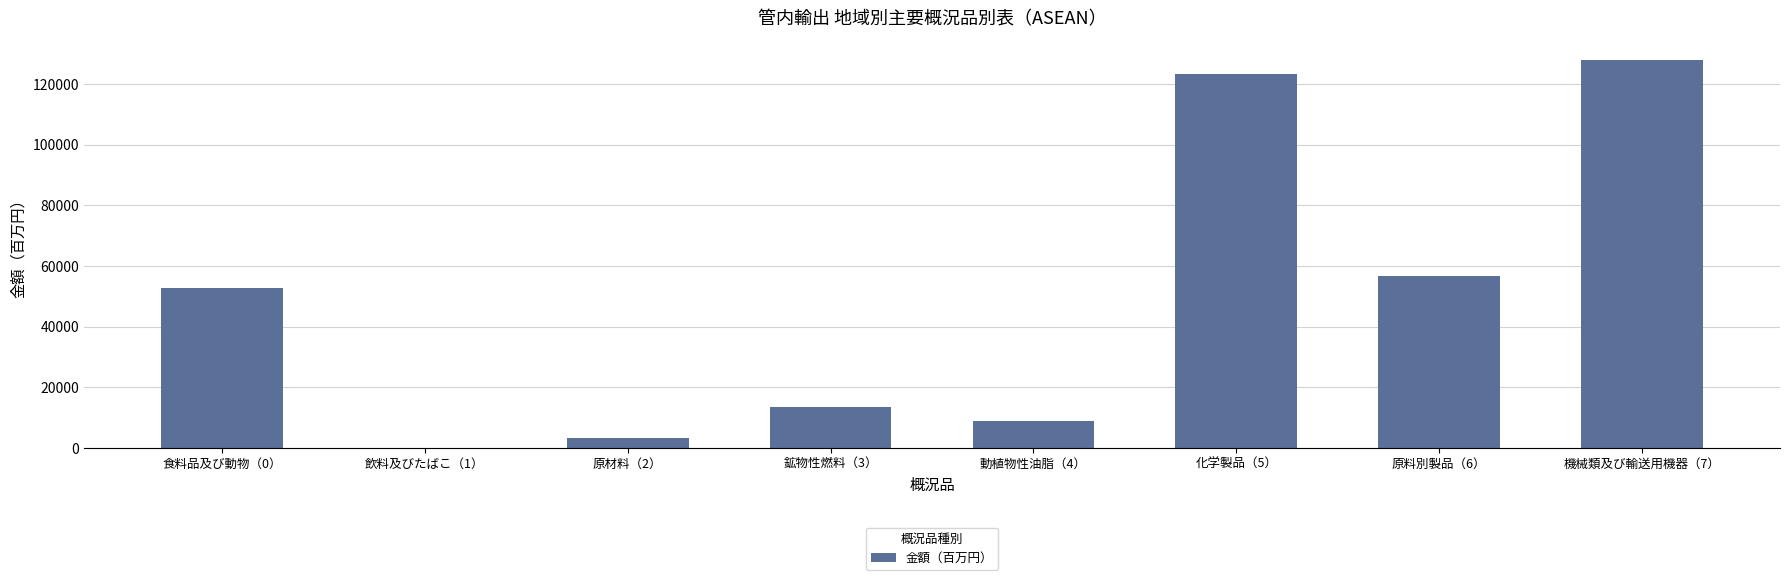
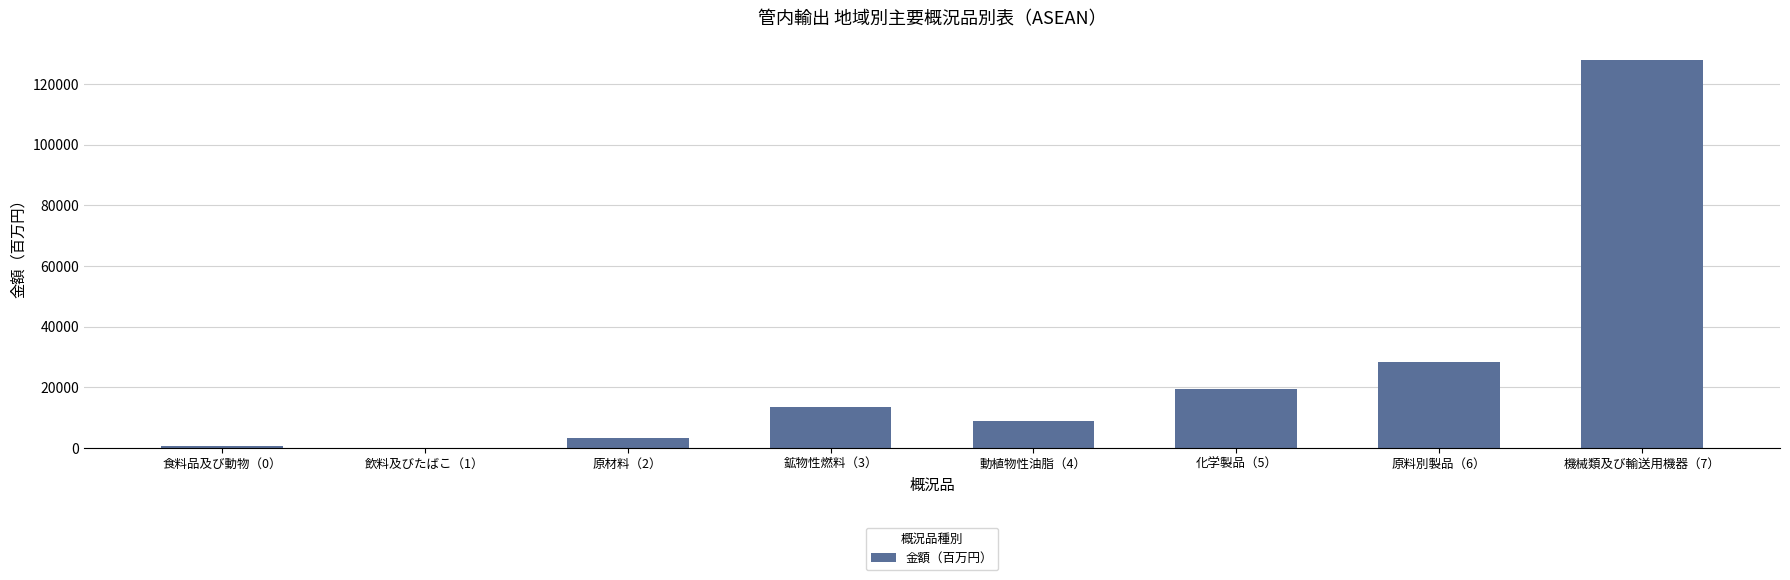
食料品及び動物（0）: 53000 -> 1000
化学製品（5）: 123000 -> 19000
原料別製品（6）: 57000 -> 28000
